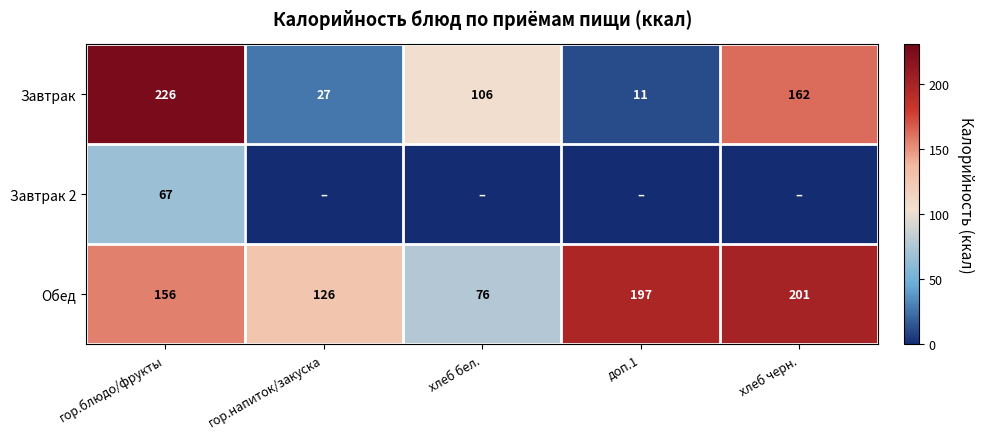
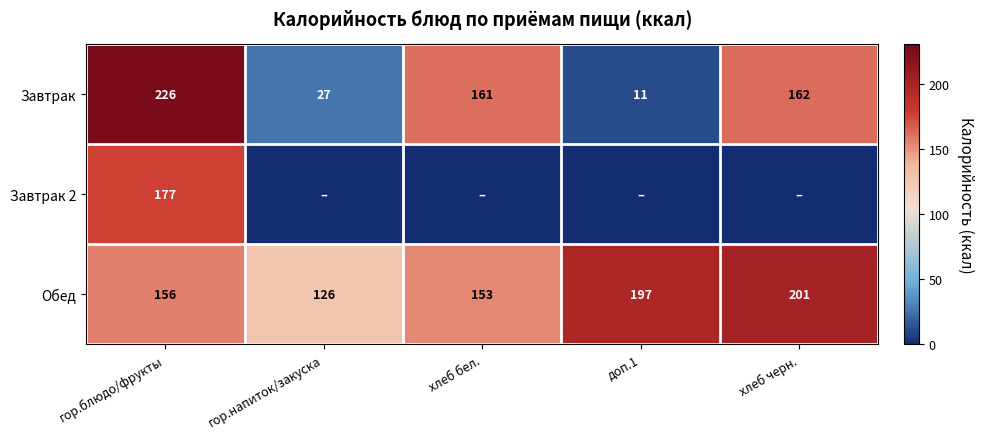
Завтрак, хлеб бел.: 106 -> 161
Завтрак 2, гор.блюдо/фрукты: 67 -> 177
Обед, хлеб бел.: 76 -> 153
